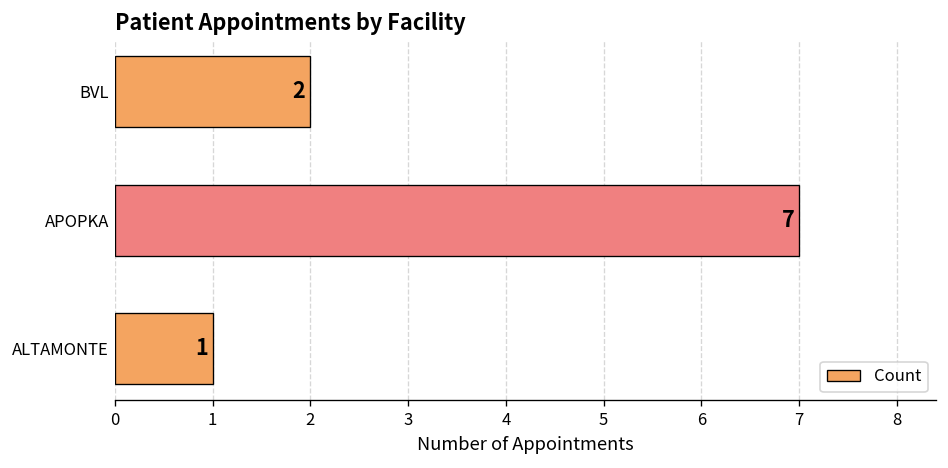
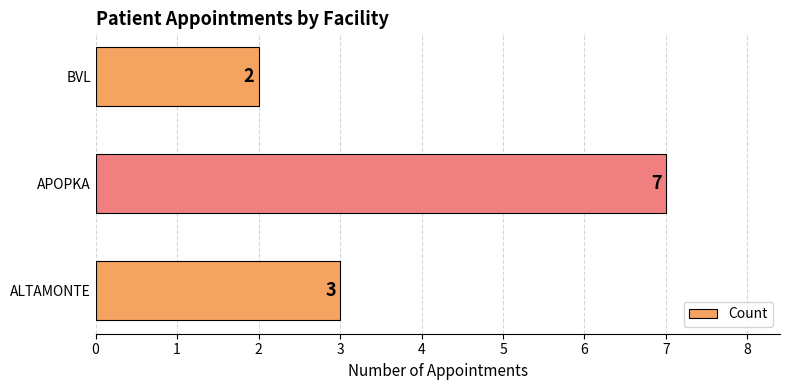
ALTAMONTE: 1 -> 3
